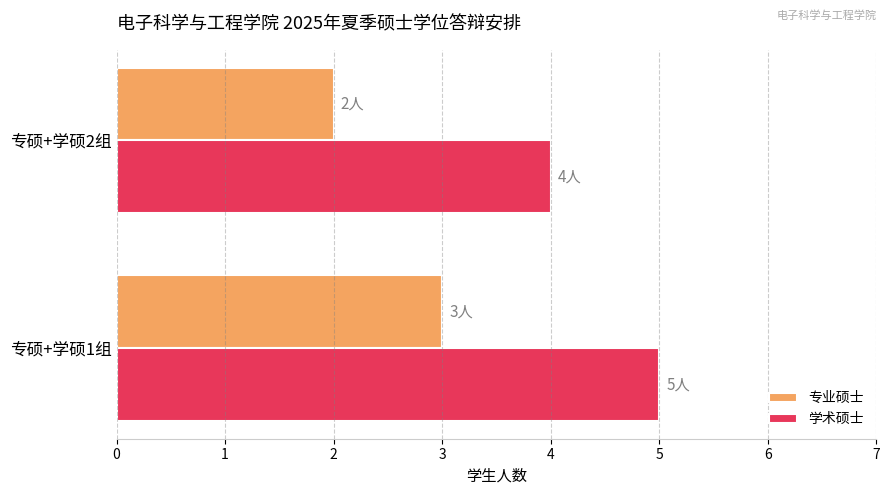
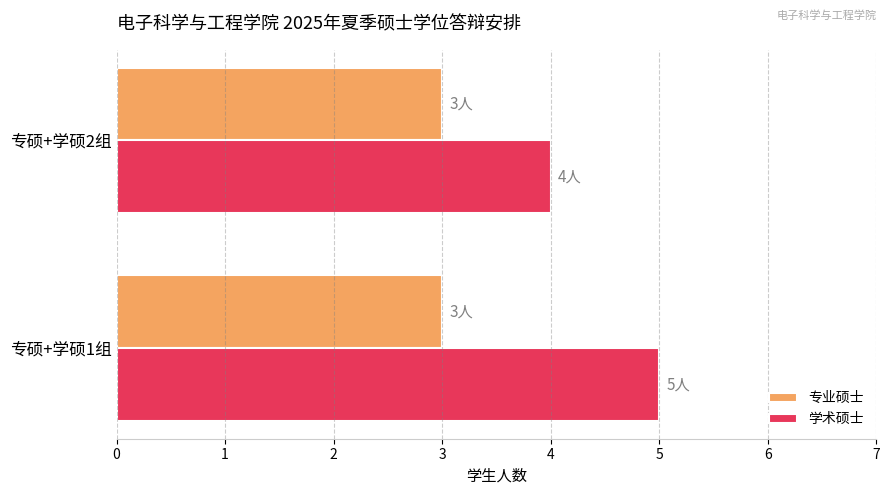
专业硕士, 专硕+学硕2组: 2人 -> 3人
